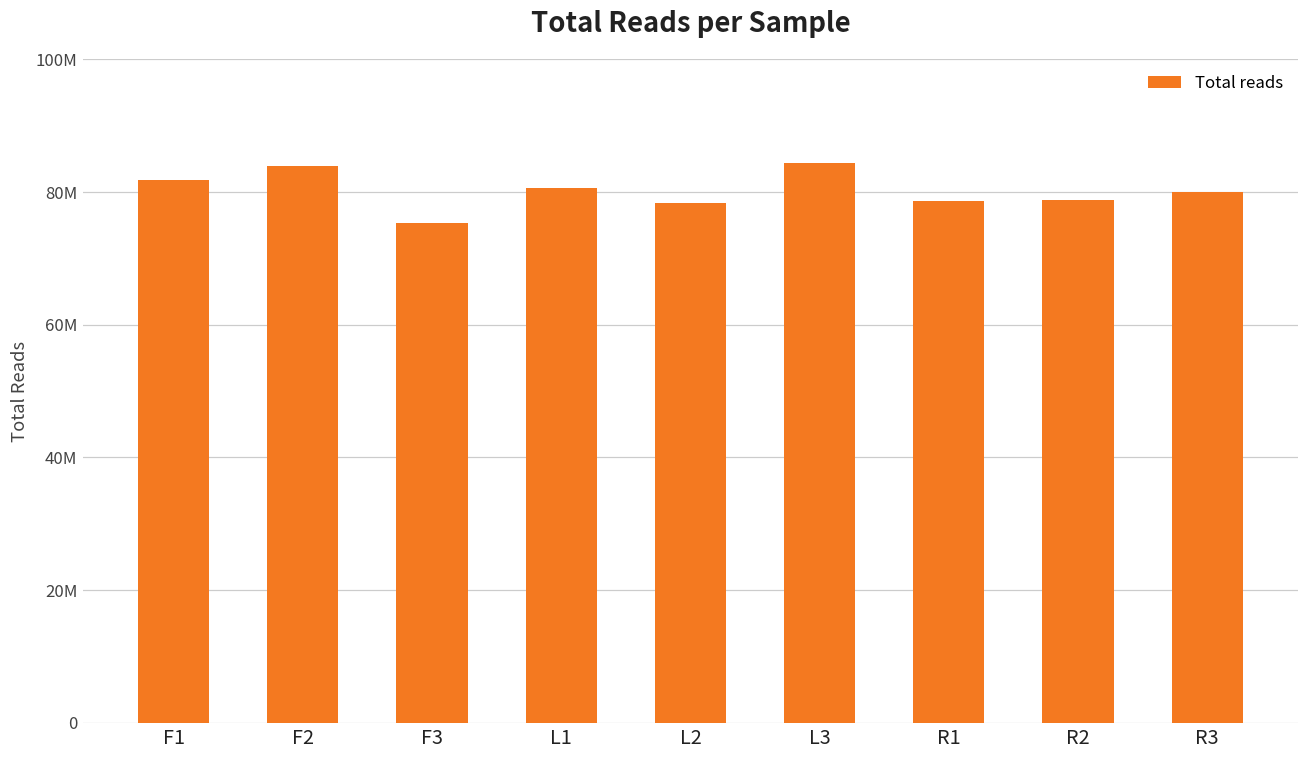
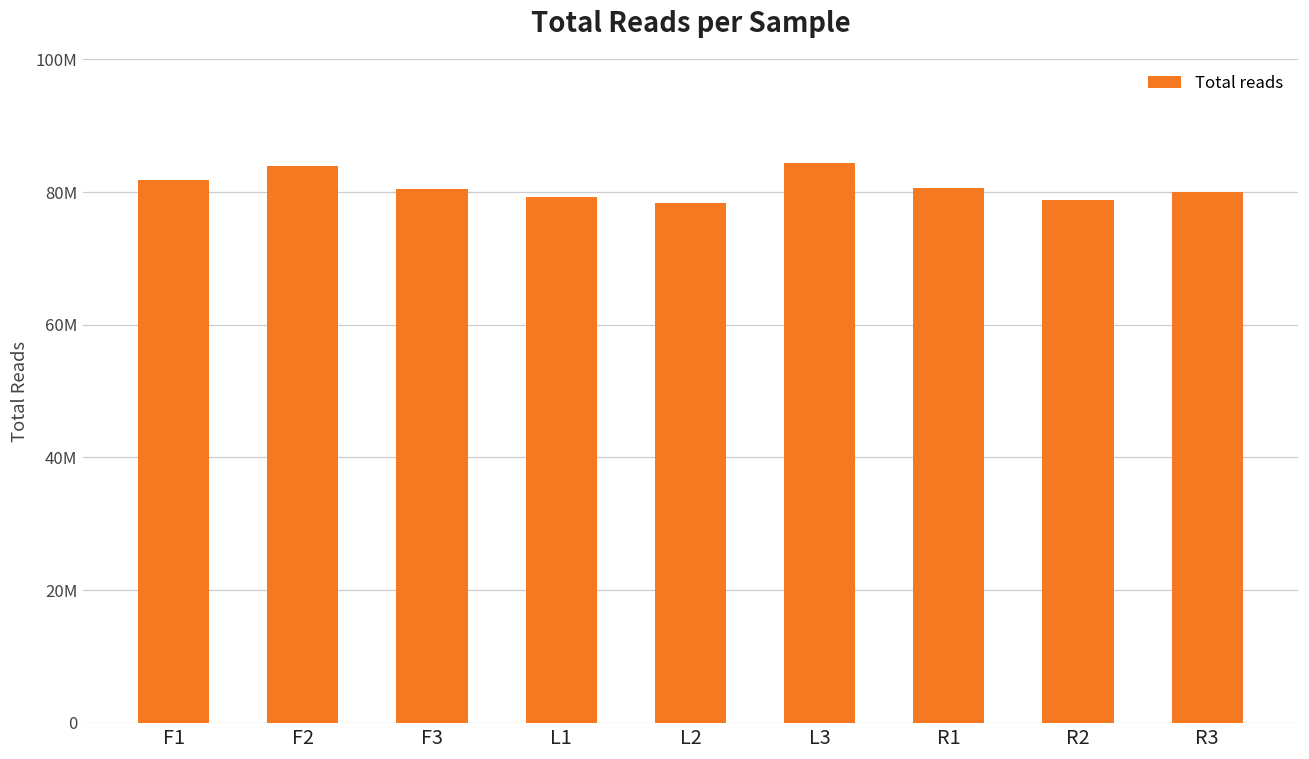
F3: 75000000 -> 80000000
L1: 81000000 -> 79000000
R1: 79000000 -> 81000000
